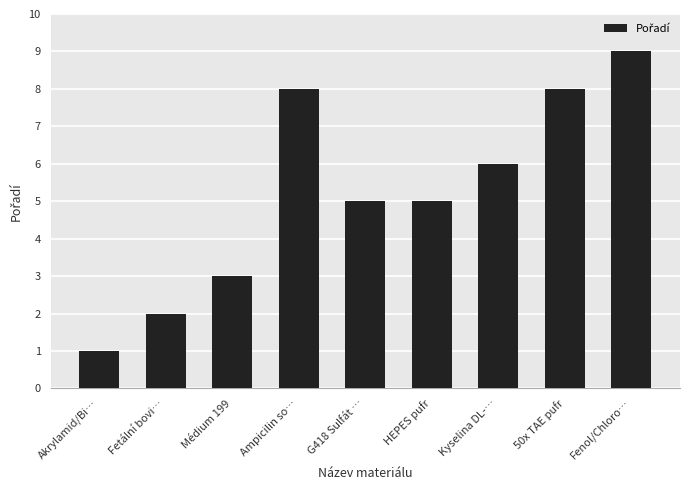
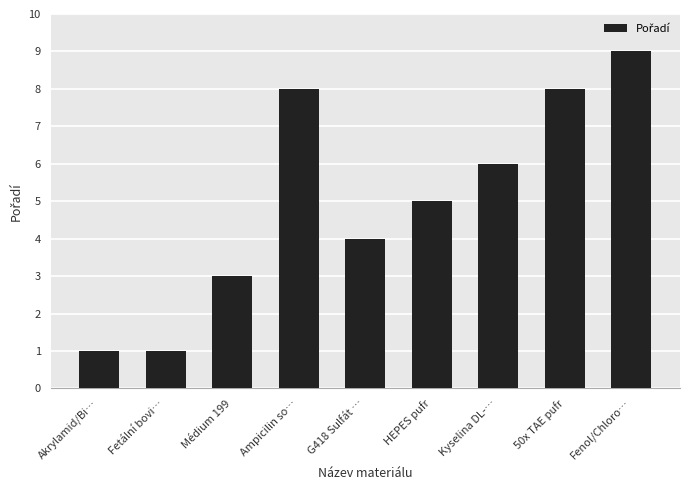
Fetální bovi…: 2 -> 1
G418 Sulfát …: 5 -> 4
